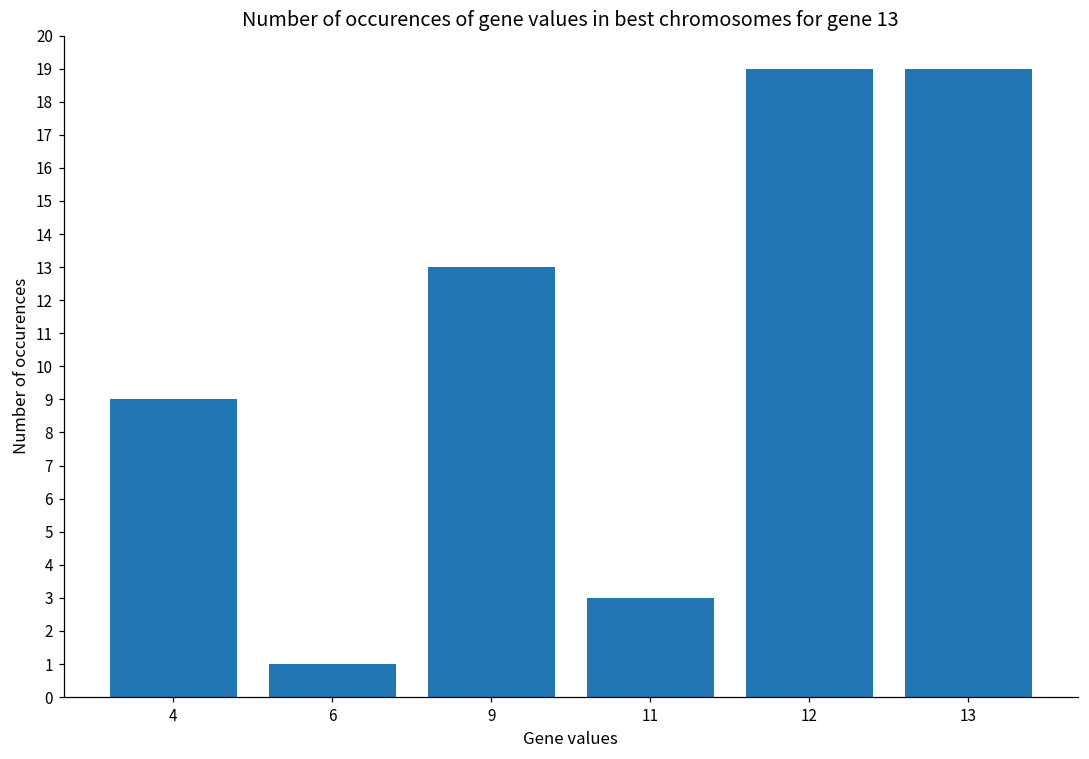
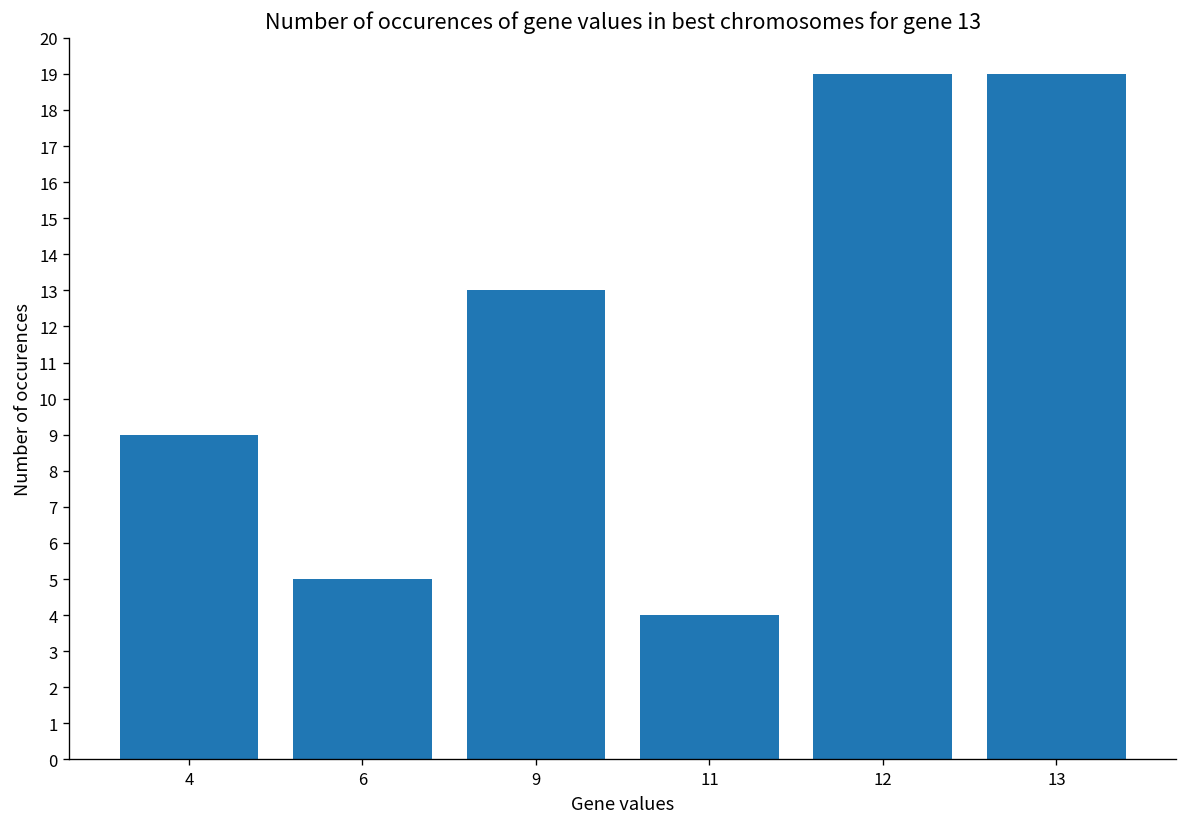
6: 1 -> 5
11: 3 -> 4
